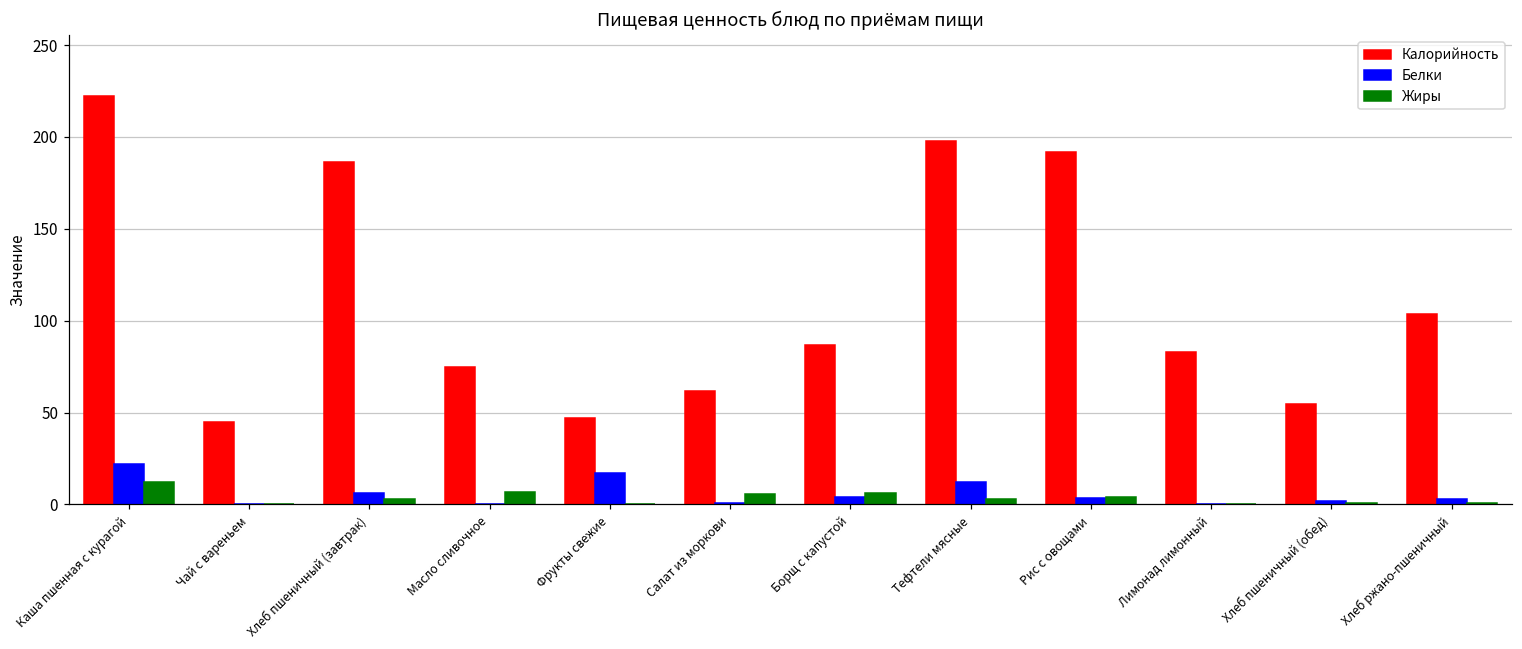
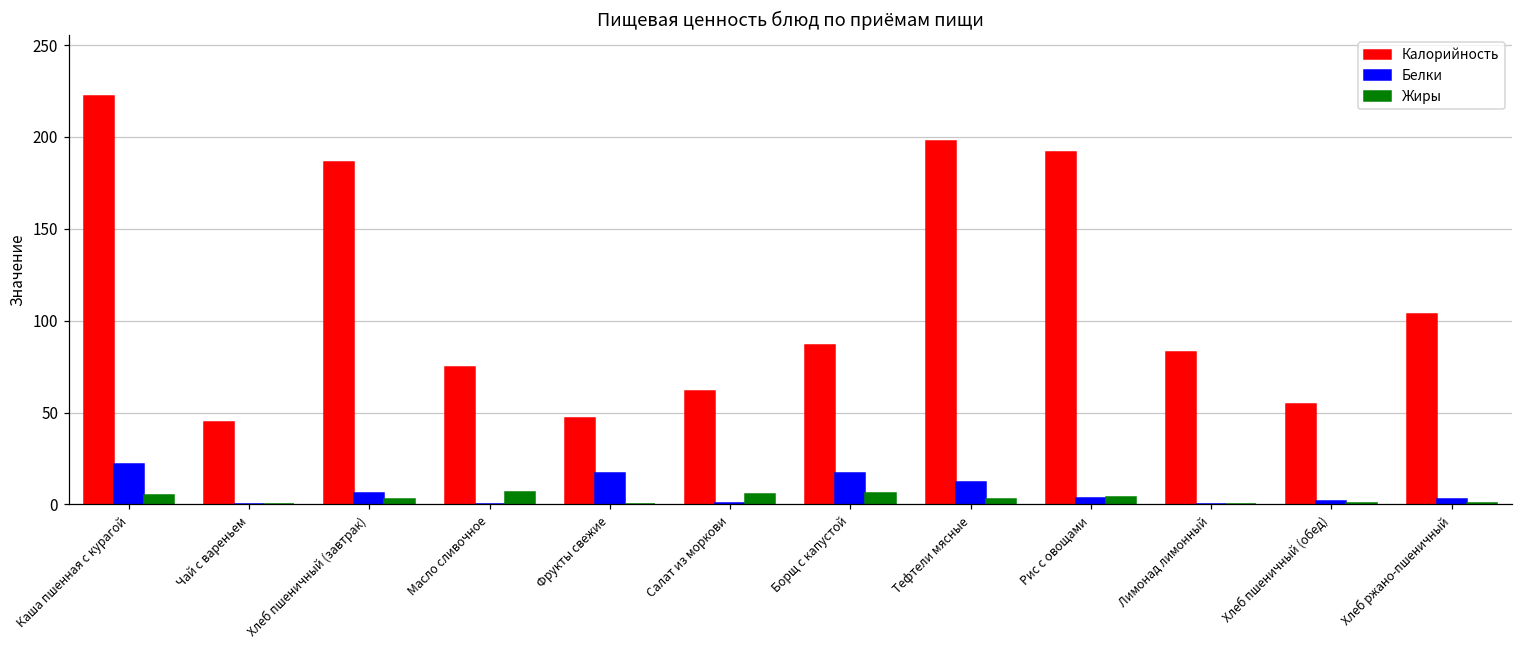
Жиры, Каша пшенная с курагой: 12 -> 5
Белки, Борщ с капустой: 4 -> 17
